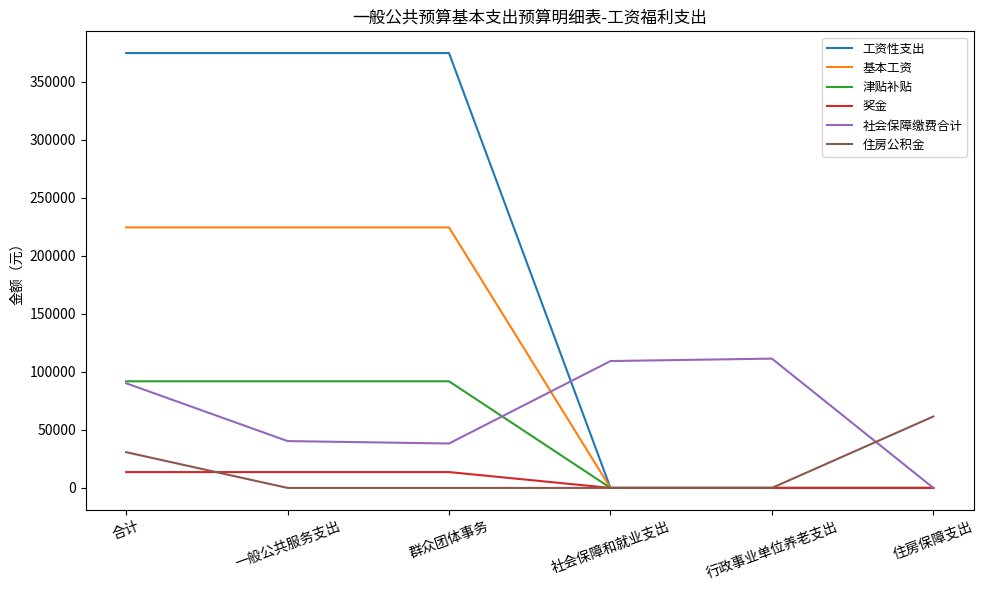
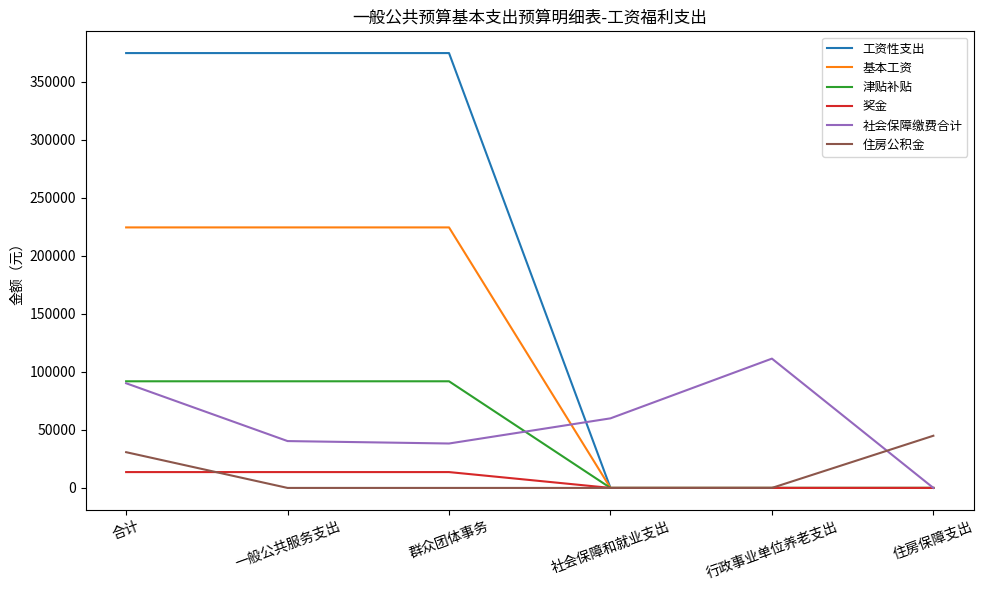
社会保障缴费合计, 社会保障和就业支出: 109000 -> 60000
住房公积金, 住房保障支出: 62000 -> 45000
